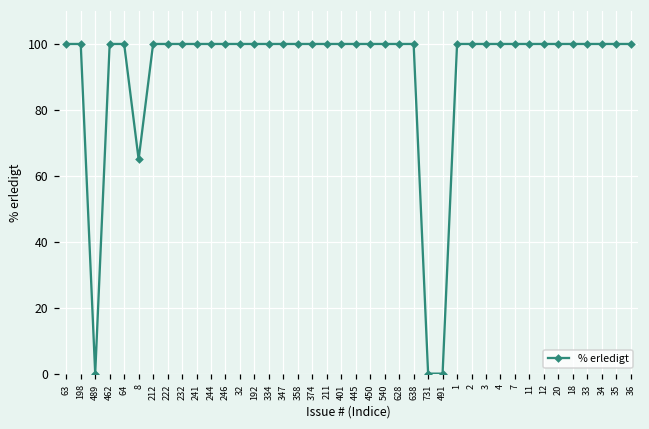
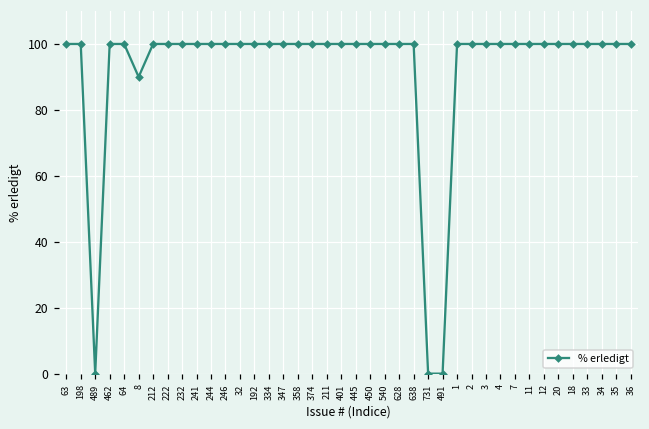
8: 65 -> 90
